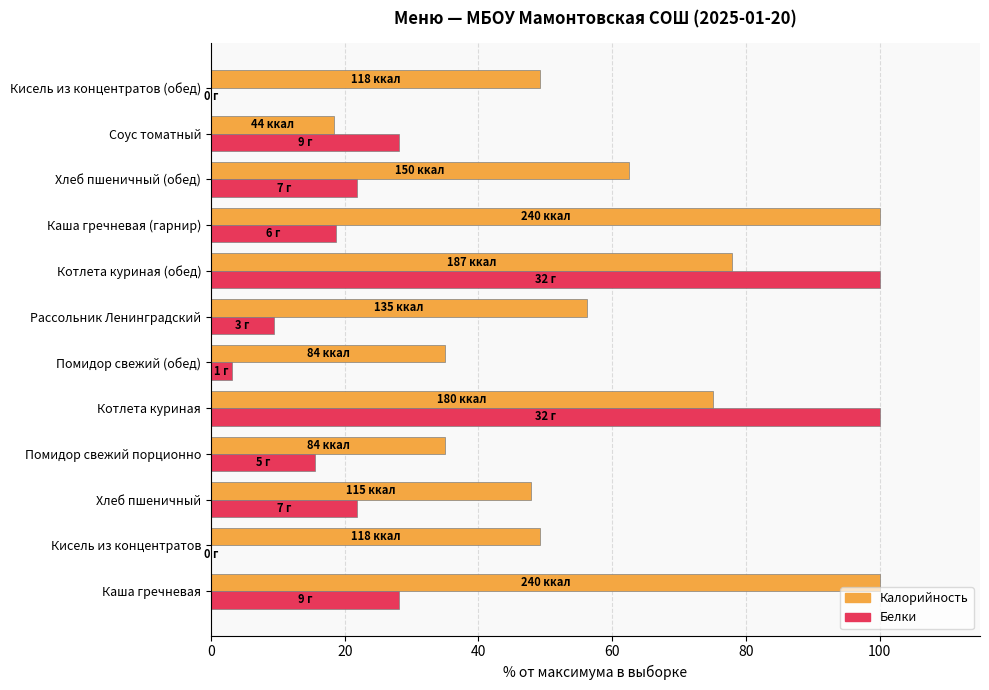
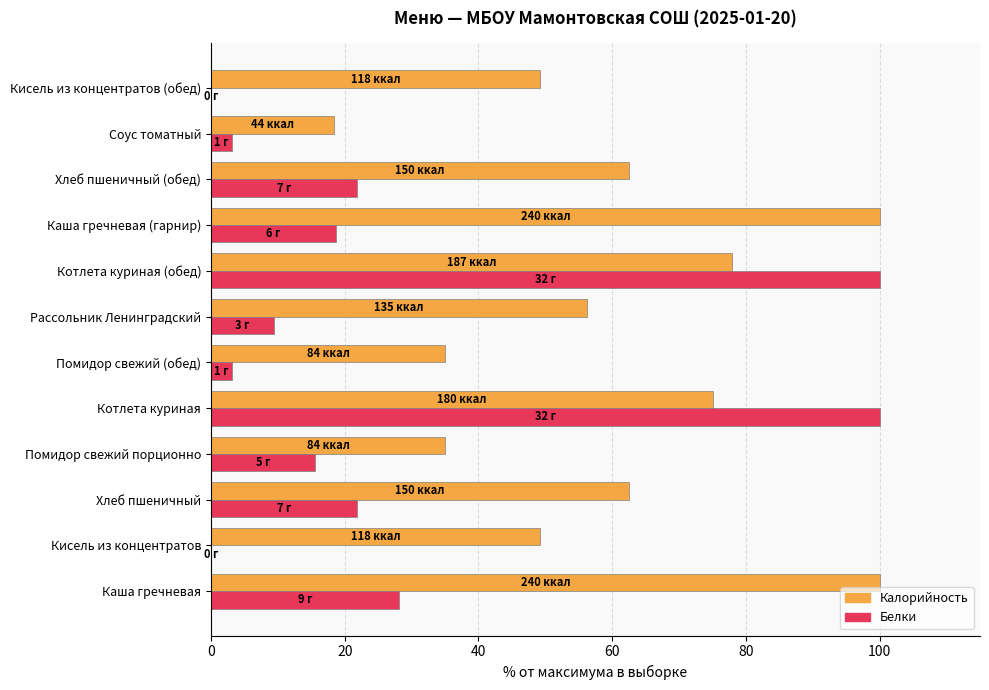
Белки, Соус томатный: 9 -> 1
Калорийность, Хлеб пшеничный: 115 -> 150
